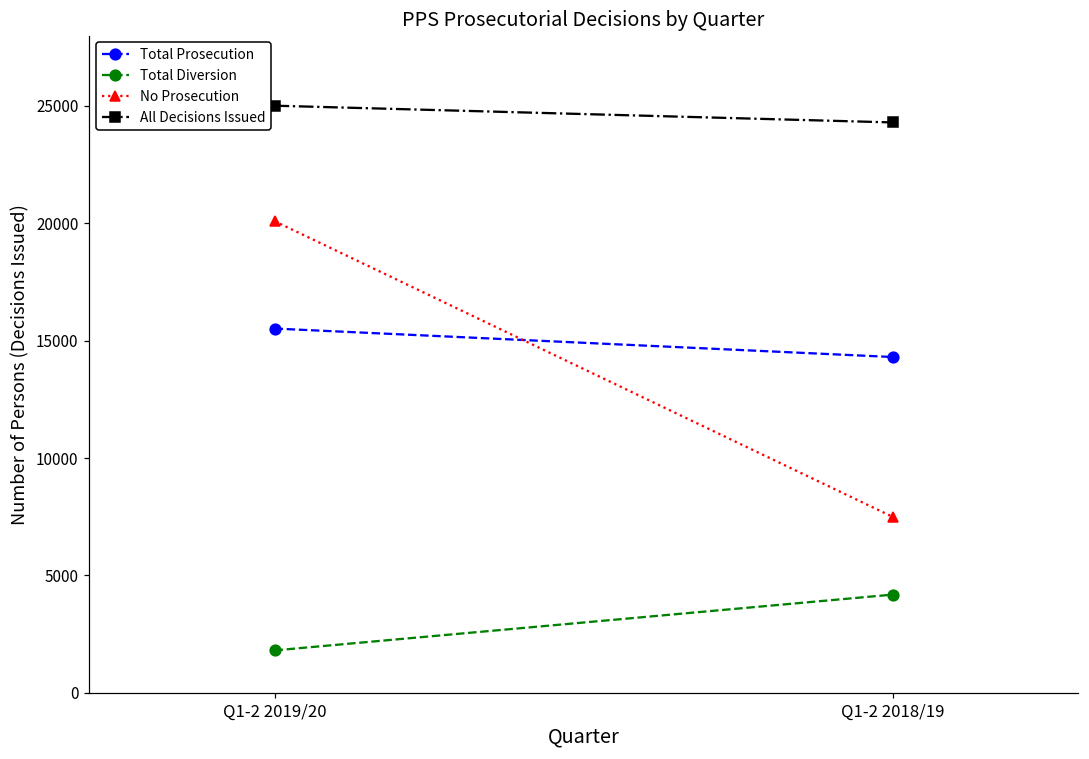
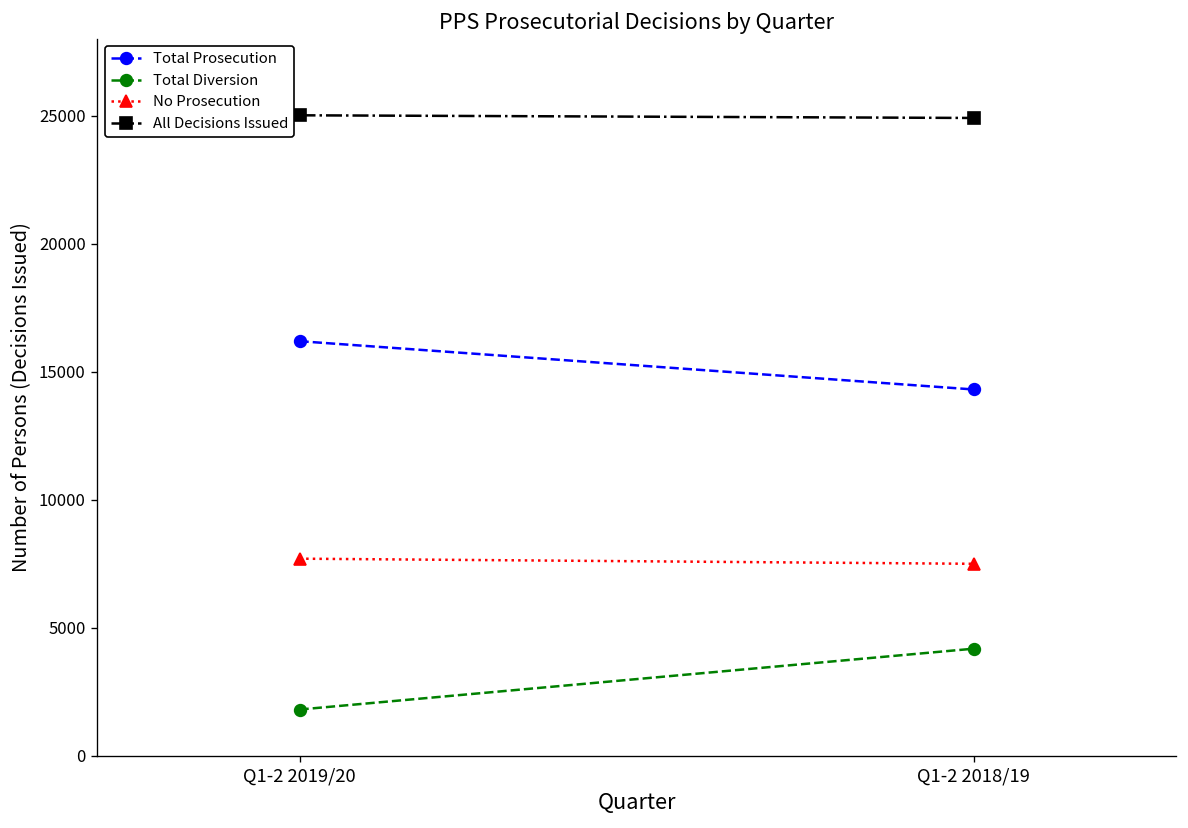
Total Prosecution, Q1-2 2019/20: 15500 -> 16200
No Prosecution, Q1-2 2019/20: 20100 -> 7700
All Decisions Issued, Q1-2 2018/19: 24300 -> 24900
